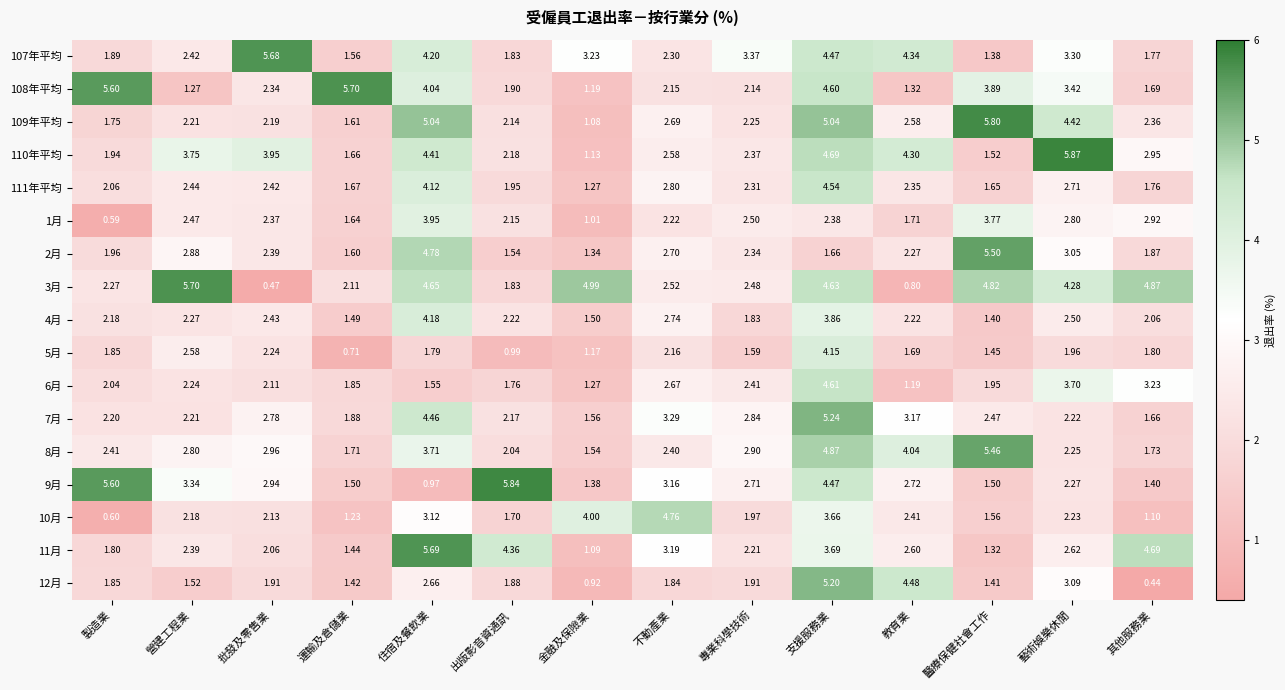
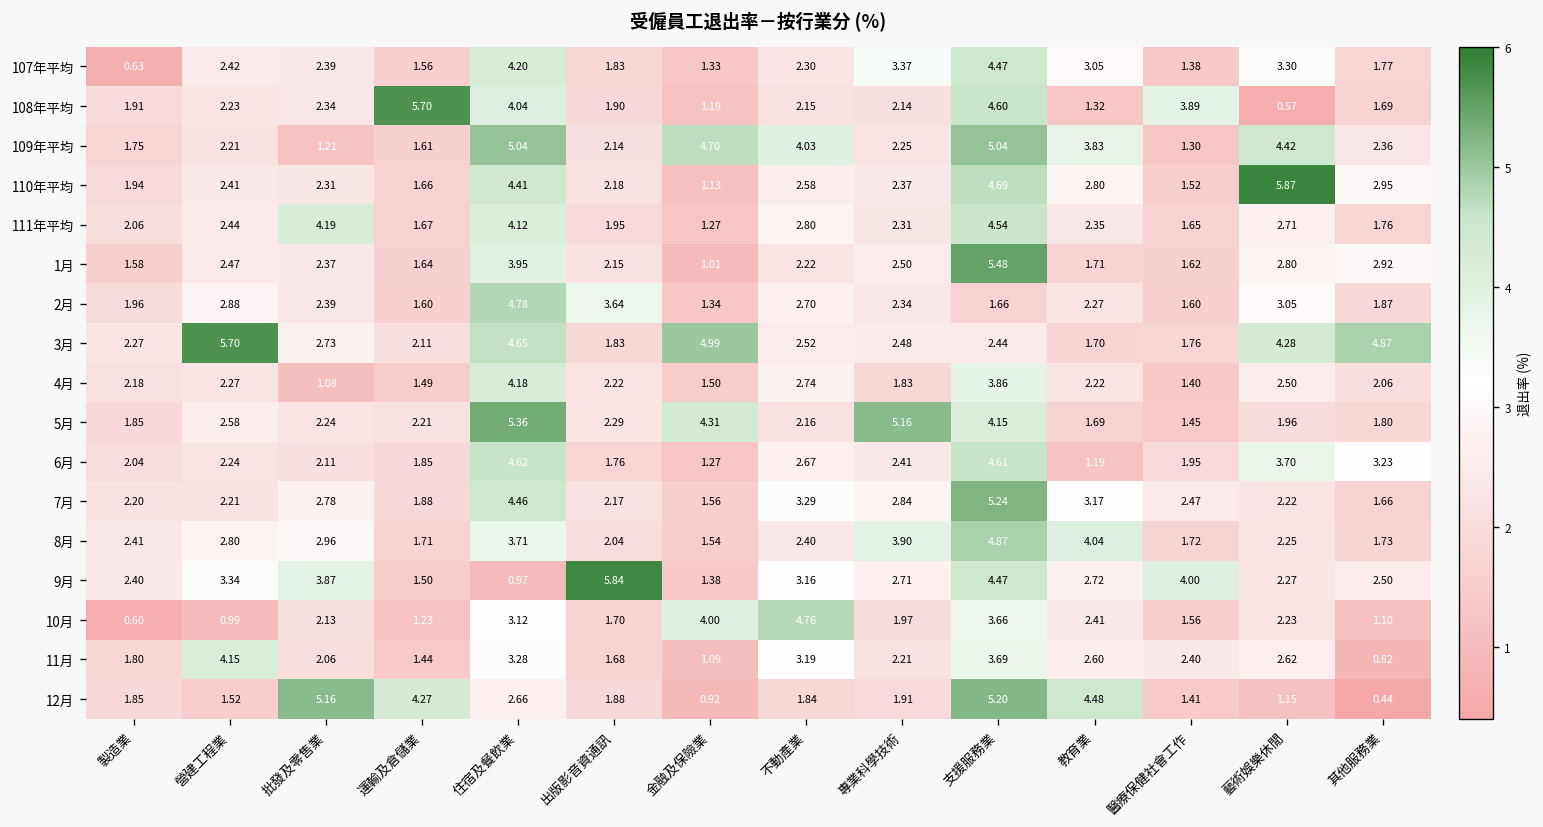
107年平均, 製造業: 1.89 -> 0.63
107年平均, 批發及零售業: 5.68 -> 2.39
107年平均, 金融及保險業: 3.23 -> 1.33
107年平均, 教育業: 4.34 -> 3.05
108年平均, 製造業: 5.60 -> 1.91
108年平均, 營建工程業: 1.27 -> 2.23
108年平均, 藝術娛樂休閒: 3.42 -> 0.57
109年平均, 批發及零售業: 2.19 -> 1.21
109年平均, 金融及保險業: 1.08 -> 4.70
109年平均, 不動產業: 2.69 -> 4.03
109年平均, 教育業: 2.58 -> 3.83
109年平均, 醫療保健社會工作: 5.80 -> 1.30
110年平均, 營建工程業: 3.75 -> 2.41
110年平均, 批發及零售業: 3.95 -> 2.31
110年平均, 教育業: 4.30 -> 2.80
111年平均, 批發及零售業: 2.42 -> 4.19
1月, 製造業: 0.59 -> 1.58
1月, 支援服務業: 2.38 -> 5.48
1月, 醫療保健社會工作: 3.77 -> 1.62
2月, 出版影音資通訊: 1.54 -> 3.64
2月, 醫療保健社會工作: 5.50 -> 1.60
3月, 批發及零售業: 0.47 -> 2.73
3月, 支援服務業: 4.63 -> 2.44
3月, 教育業: 0.80 -> 1.70
3月, 醫療保健社會工作: 4.82 -> 1.76
4月, 批發及零售業: 2.43 -> 1.08
5月, 運輸及倉儲業: 0.71 -> 2.21
5月, 住宿及餐飲業: 1.79 -> 5.36
5月, 出版影音資通訊: 0.99 -> 2.29
5月, 金融及保險業: 1.17 -> 4.31
5月, 專業科學技術: 1.59 -> 5.16
6月, 住宿及餐飲業: 1.55 -> 4.62
8月, 專業科學技術: 2.90 -> 3.90
8月, 醫療保健社會工作: 5.46 -> 1.72
9月, 製造業: 5.60 -> 2.40
9月, 批發及零售業: 2.94 -> 3.87
9月, 醫療保健社會工作: 1.50 -> 4.00
9月, 其他服務業: 1.40 -> 2.50
10月, 營建工程業: 2.18 -> 0.99
11月, 營建工程業: 2.39 -> 4.15
11月, 住宿及餐飲業: 5.69 -> 3.28
11月, 出版影音資通訊: 4.36 -> 1.68
11月, 醫療保健社會工作: 1.32 -> 2.40
11月, 其他服務業: 4.69 -> 0.82
12月, 批發及零售業: 1.91 -> 5.16
12月, 運輸及倉儲業: 1.42 -> 4.27
12月, 藝術娛樂休閒: 3.09 -> 1.15
